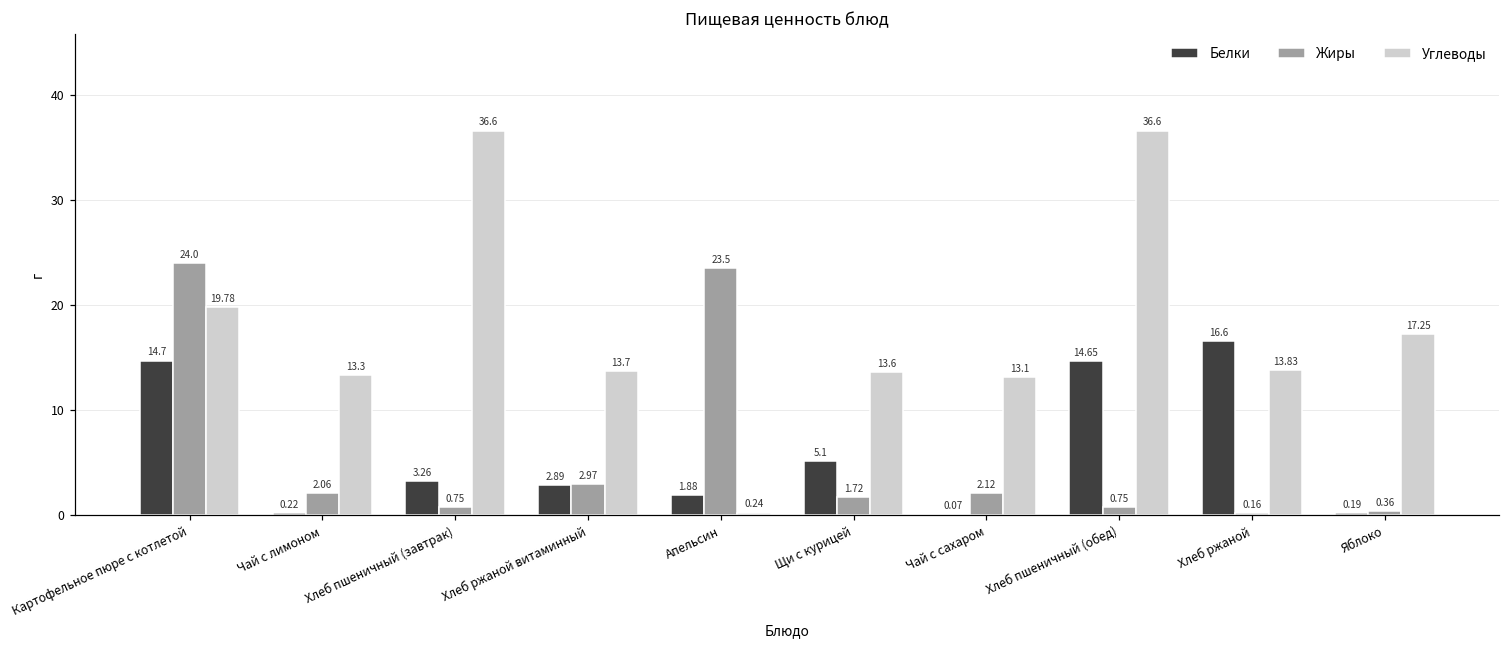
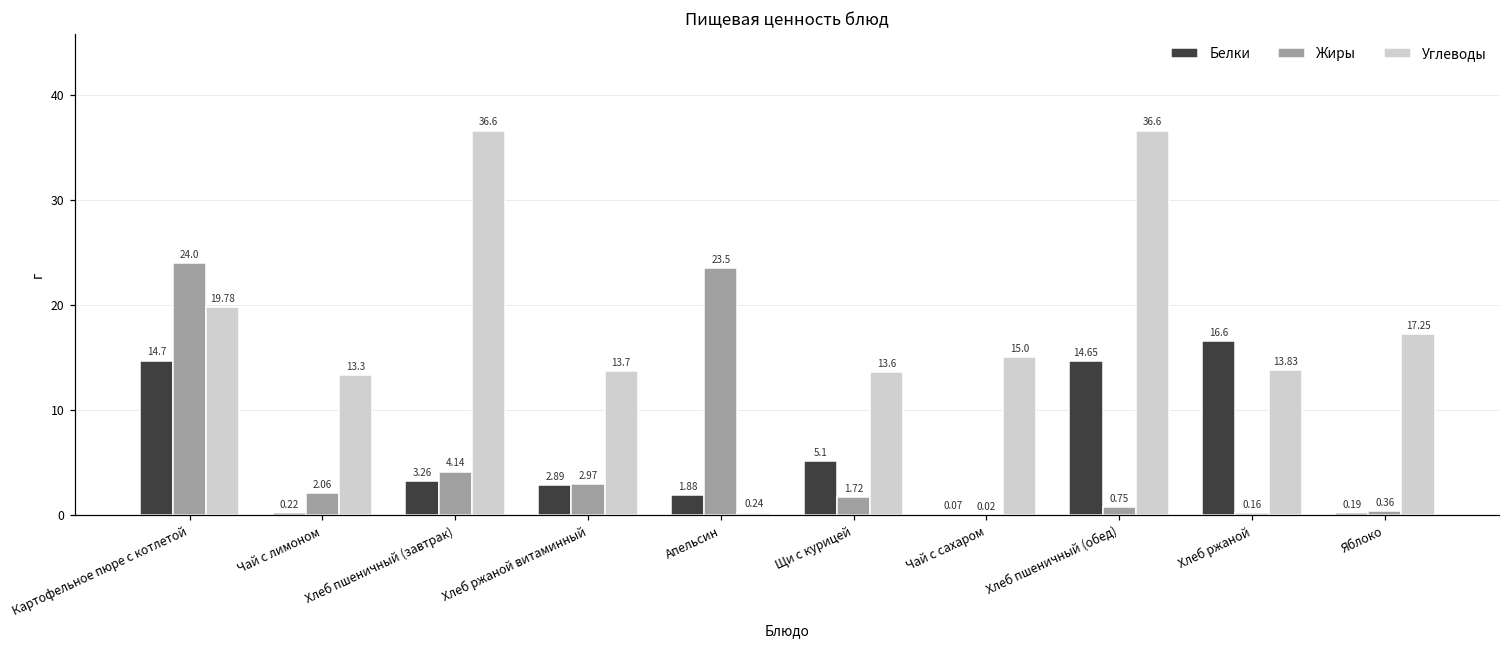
Жиры, Хлеб пшеничный (завтрак): 0.75 -> 4.14
Жиры, Чай с сахаром: 2.12 -> 0.02
Углеводы, Чай с сахаром: 13.1 -> 15.0
